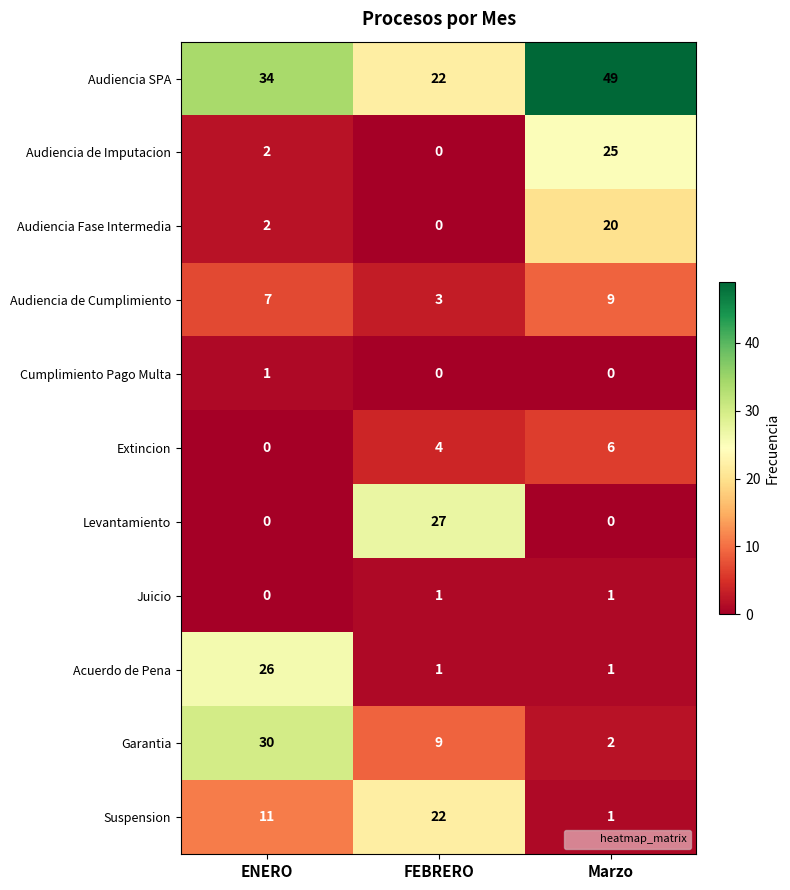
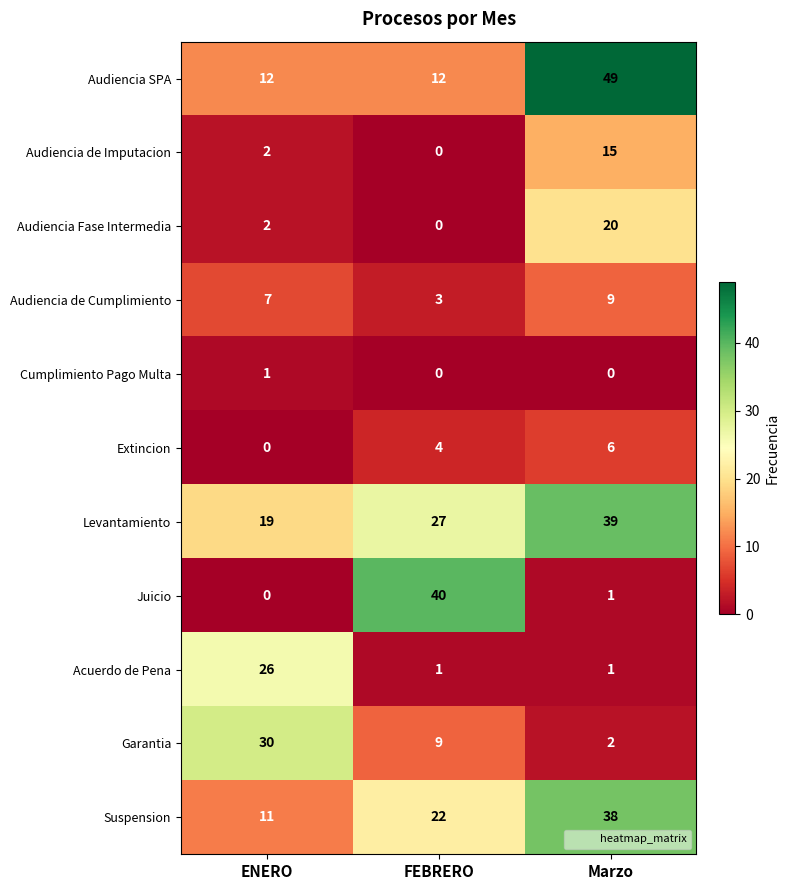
Audiencia SPA, ENERO: 34 -> 12
Audiencia SPA, FEBRERO: 22 -> 12
Audiencia de Imputacion, Marzo: 25 -> 15
Levantamiento, ENERO: 0 -> 19
Levantamiento, Marzo: 0 -> 39
Juicio, FEBRERO: 1 -> 40
Suspension, Marzo: 1 -> 38
